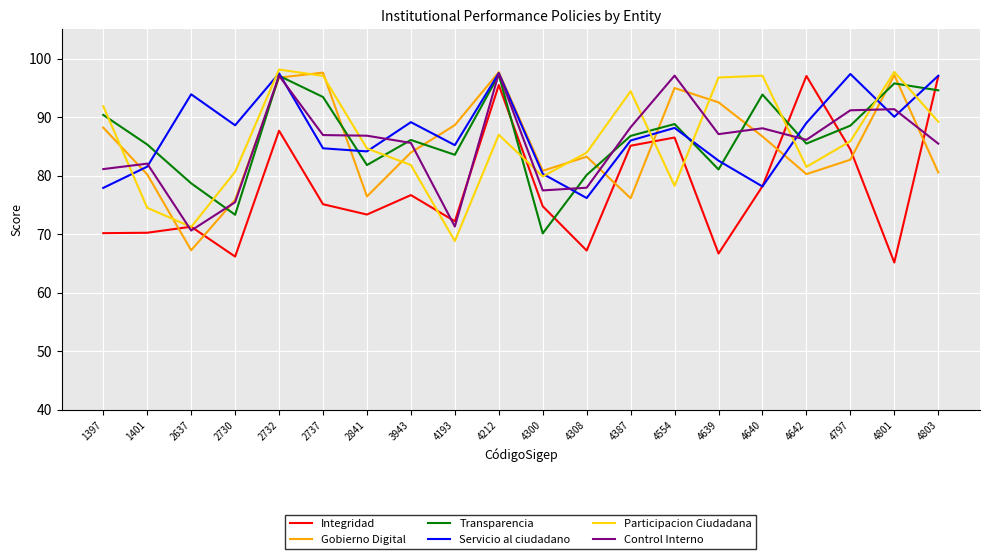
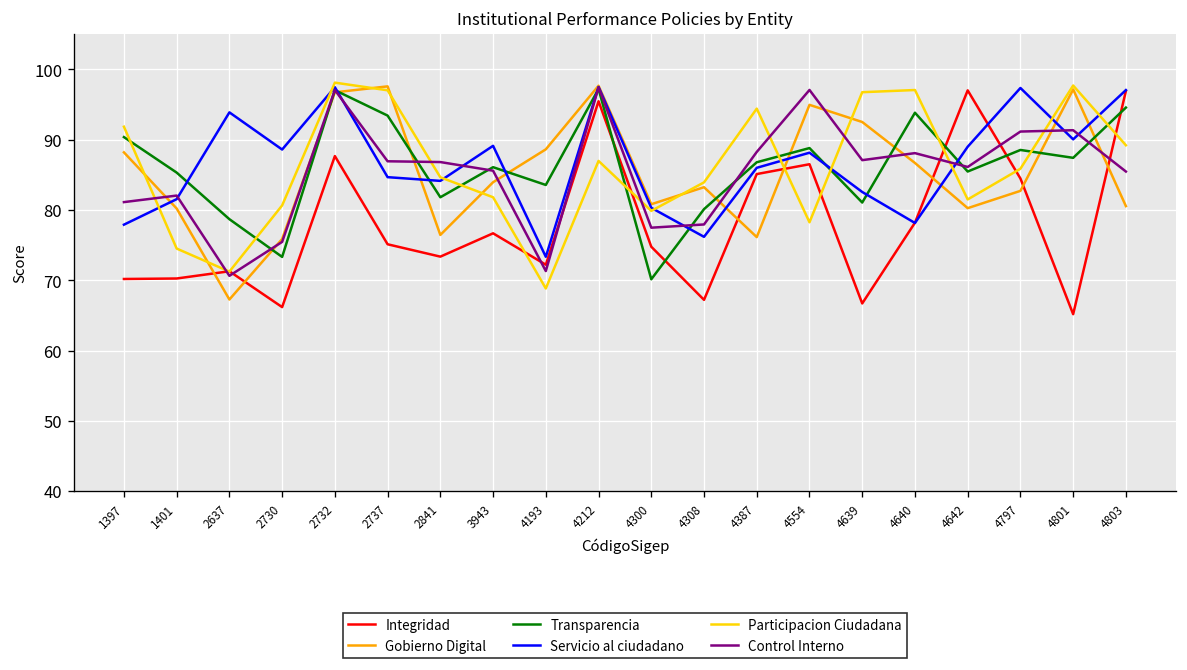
Servicio al ciudadano, 4193: 85 -> 73
Transparencia, 4801: 96 -> 87
